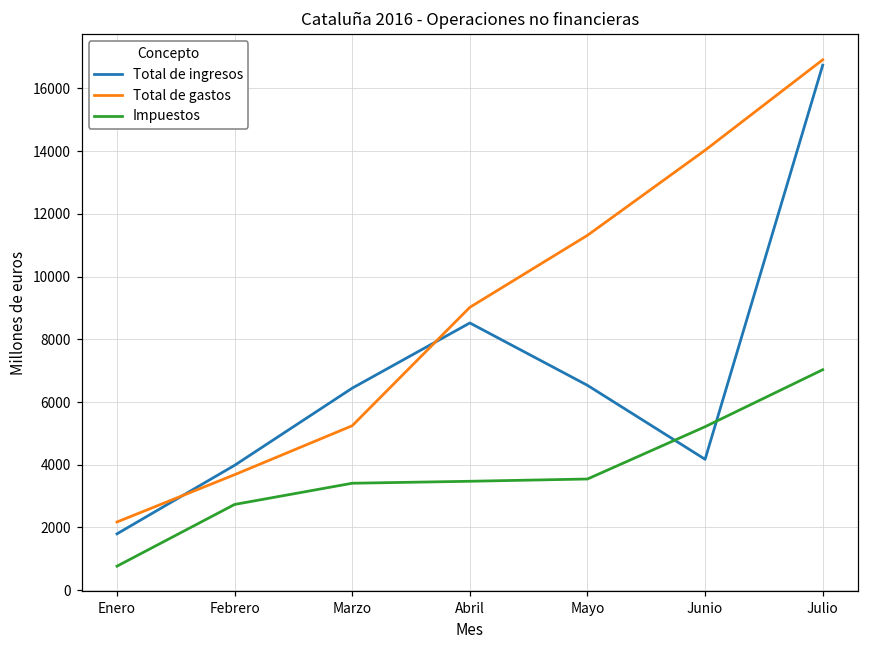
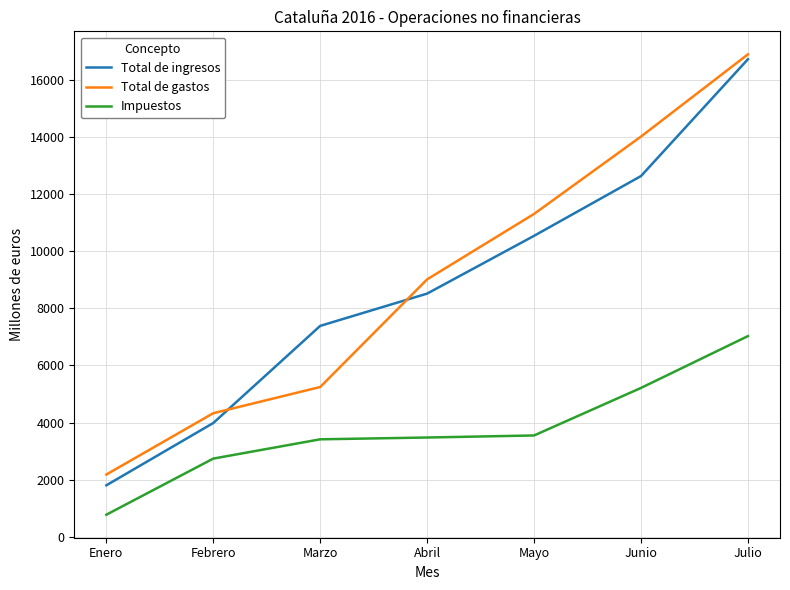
Total de gastos, Febrero: 3700 -> 4300
Total de ingresos, Marzo: 6400 -> 7400
Total de ingresos, Mayo: 6500 -> 10500
Total de ingresos, Junio: 4200 -> 12600
